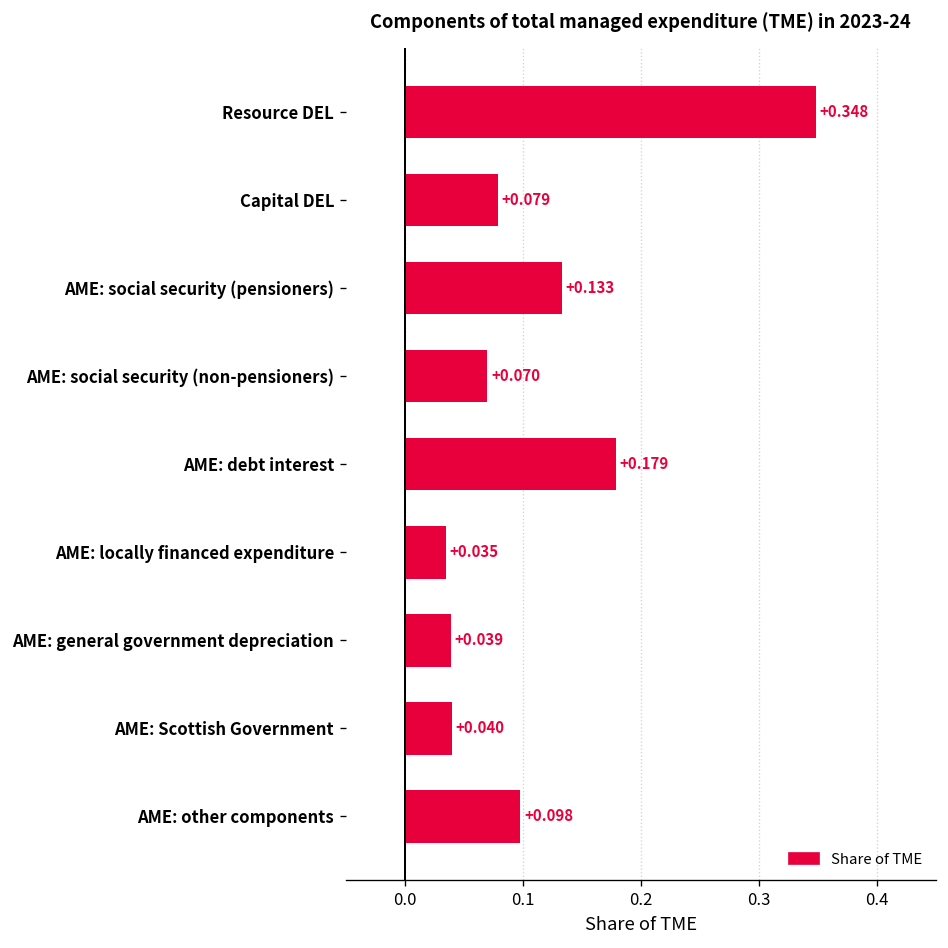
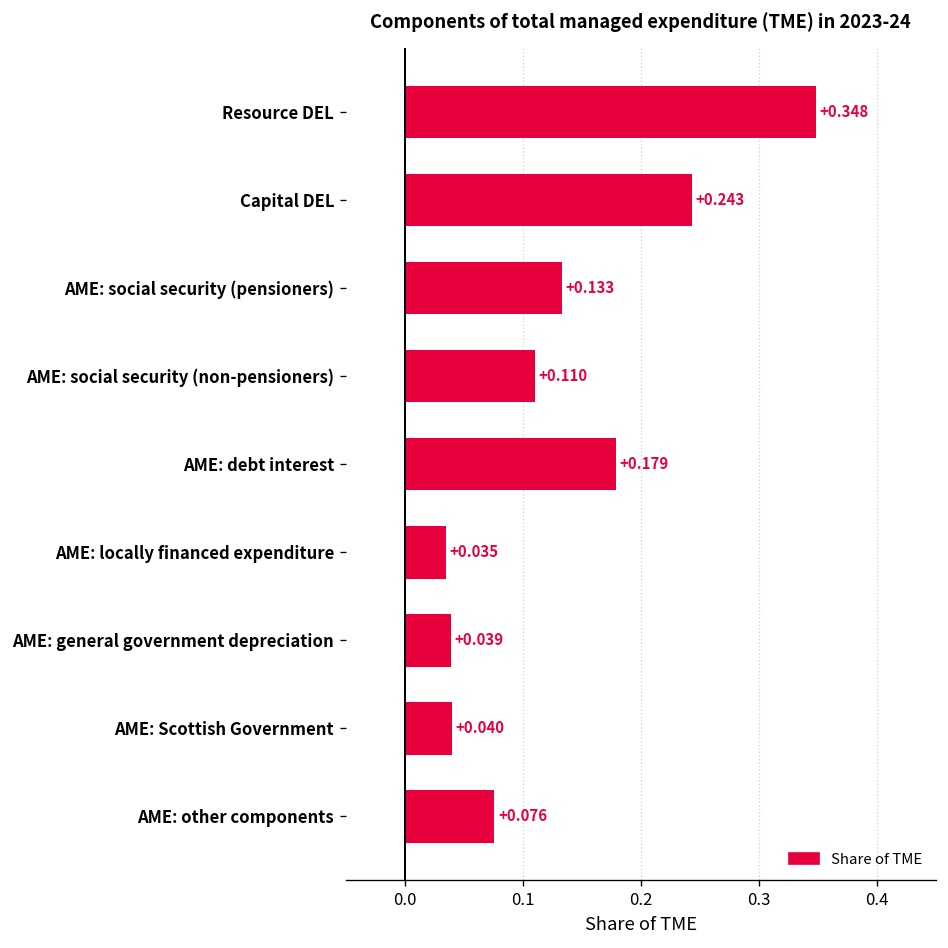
Capital DEL: +0.079 -> +0.243
AME: social security (non-pensioners): +0.070 -> +0.110
AME: other components: +0.098 -> +0.076
